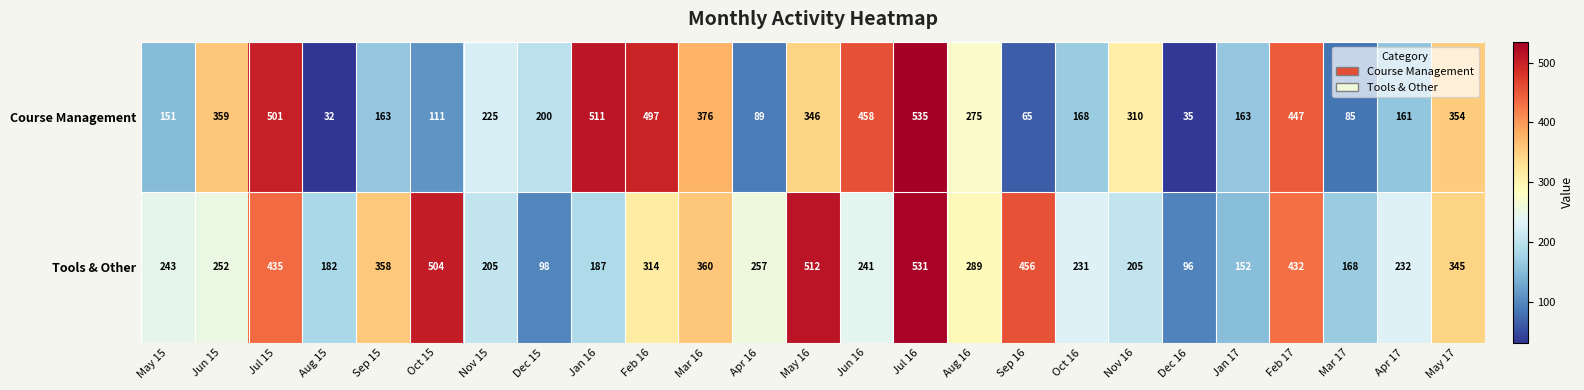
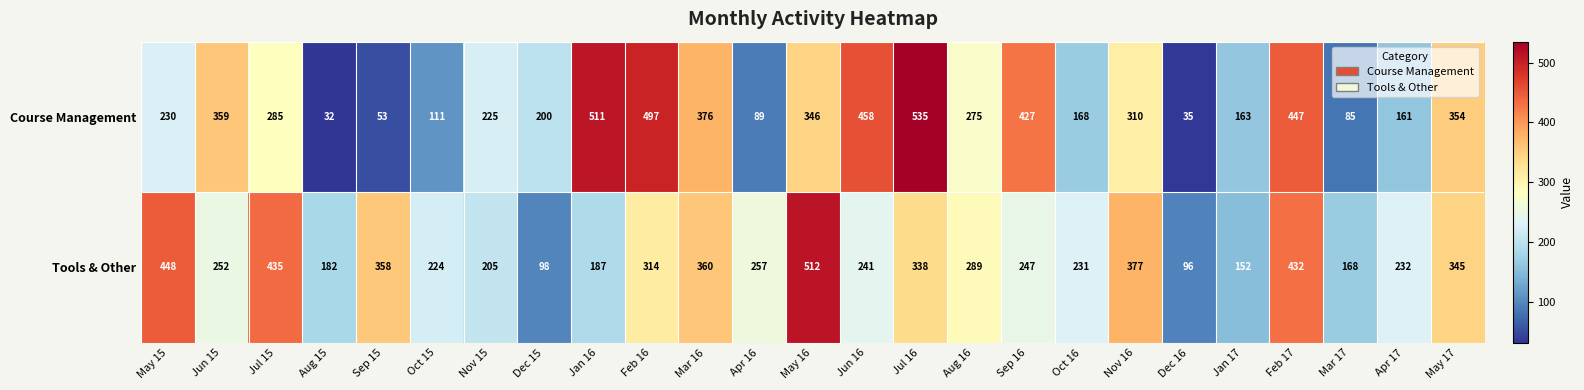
Course Management, May 15: 151 -> 230
Course Management, Jul 15: 501 -> 285
Course Management, Sep 15: 163 -> 53
Course Management, Sep 16: 65 -> 427
Tools & Other, May 15: 243 -> 448
Tools & Other, Oct 15: 504 -> 224
Tools & Other, Jul 16: 531 -> 338
Tools & Other, Sep 16: 456 -> 247
Tools & Other, Nov 16: 205 -> 377
